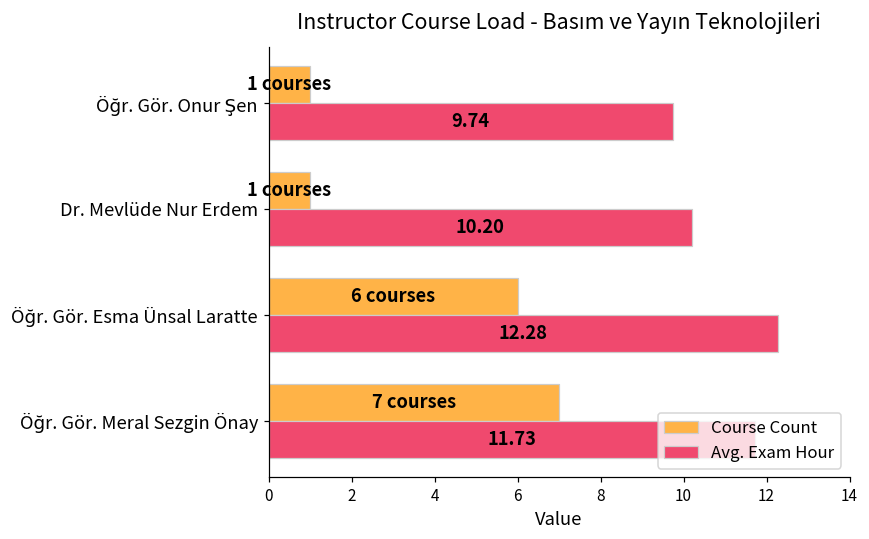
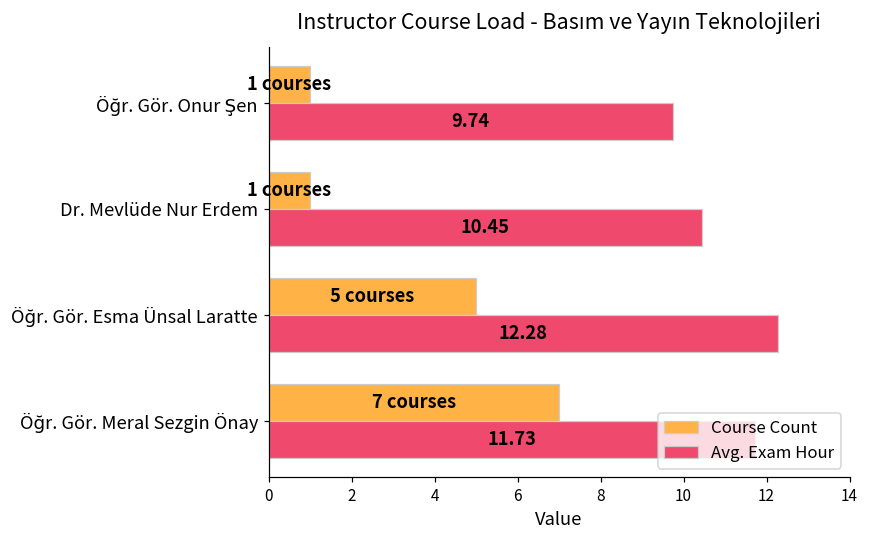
Avg. Exam Hour, Dr. Mevlüde Nur Erdem: 10.20 -> 10.45
Course Count, Öğr. Gör. Esma Ünsal Laratte: 6 -> 5
